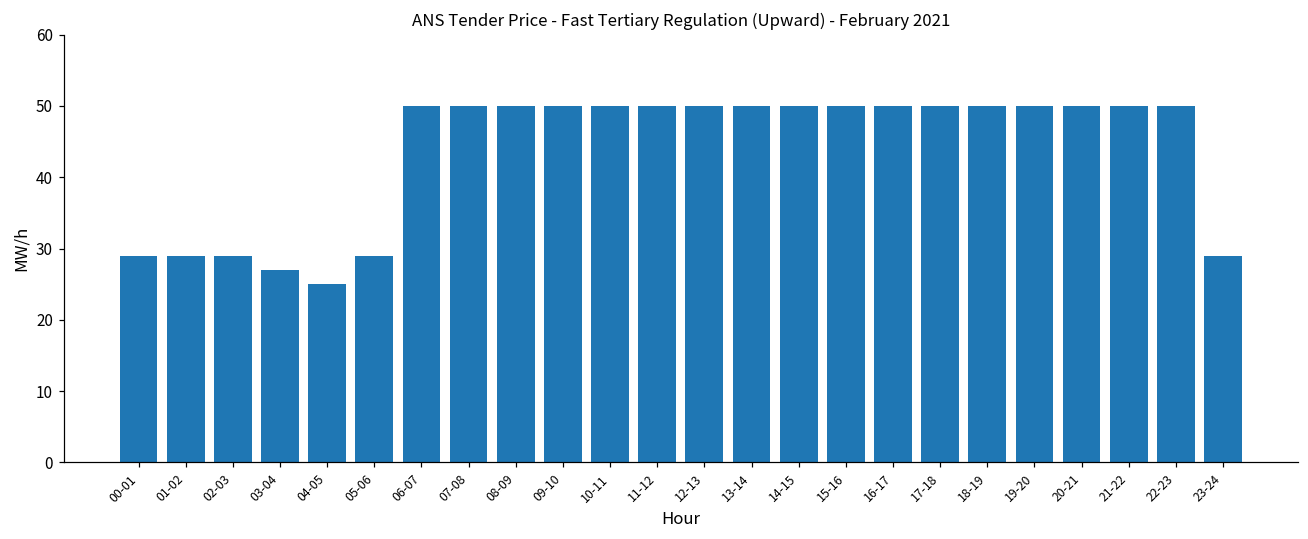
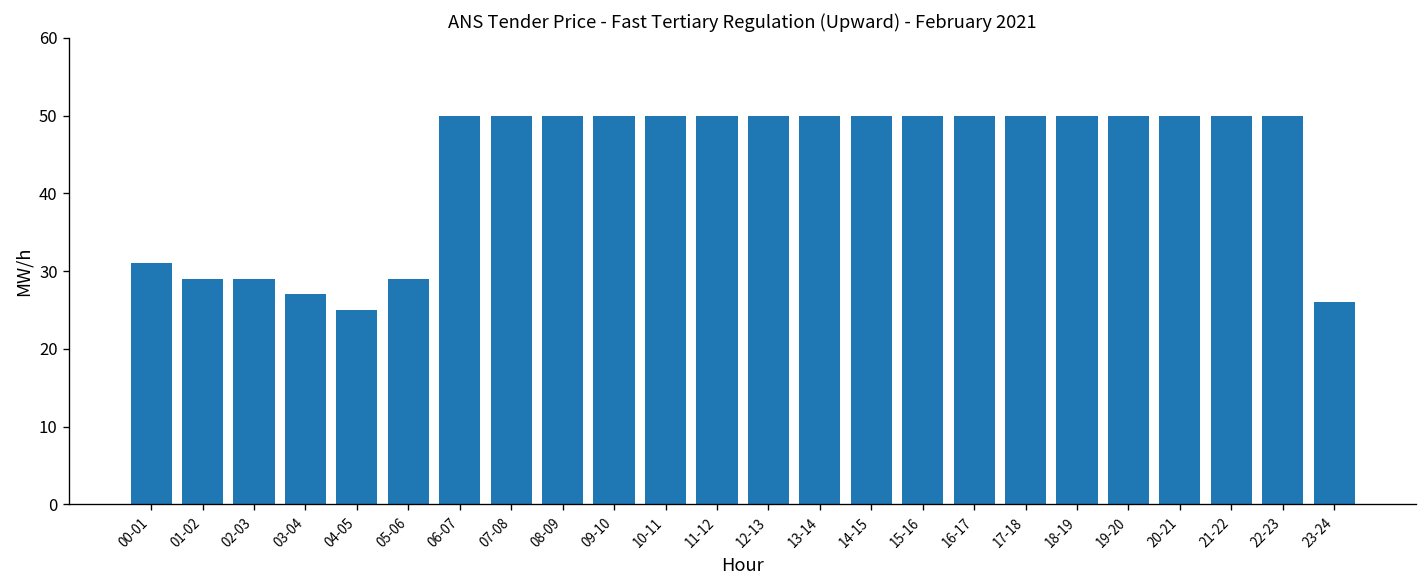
00-01: 29 -> 31
23-24: 29 -> 26
